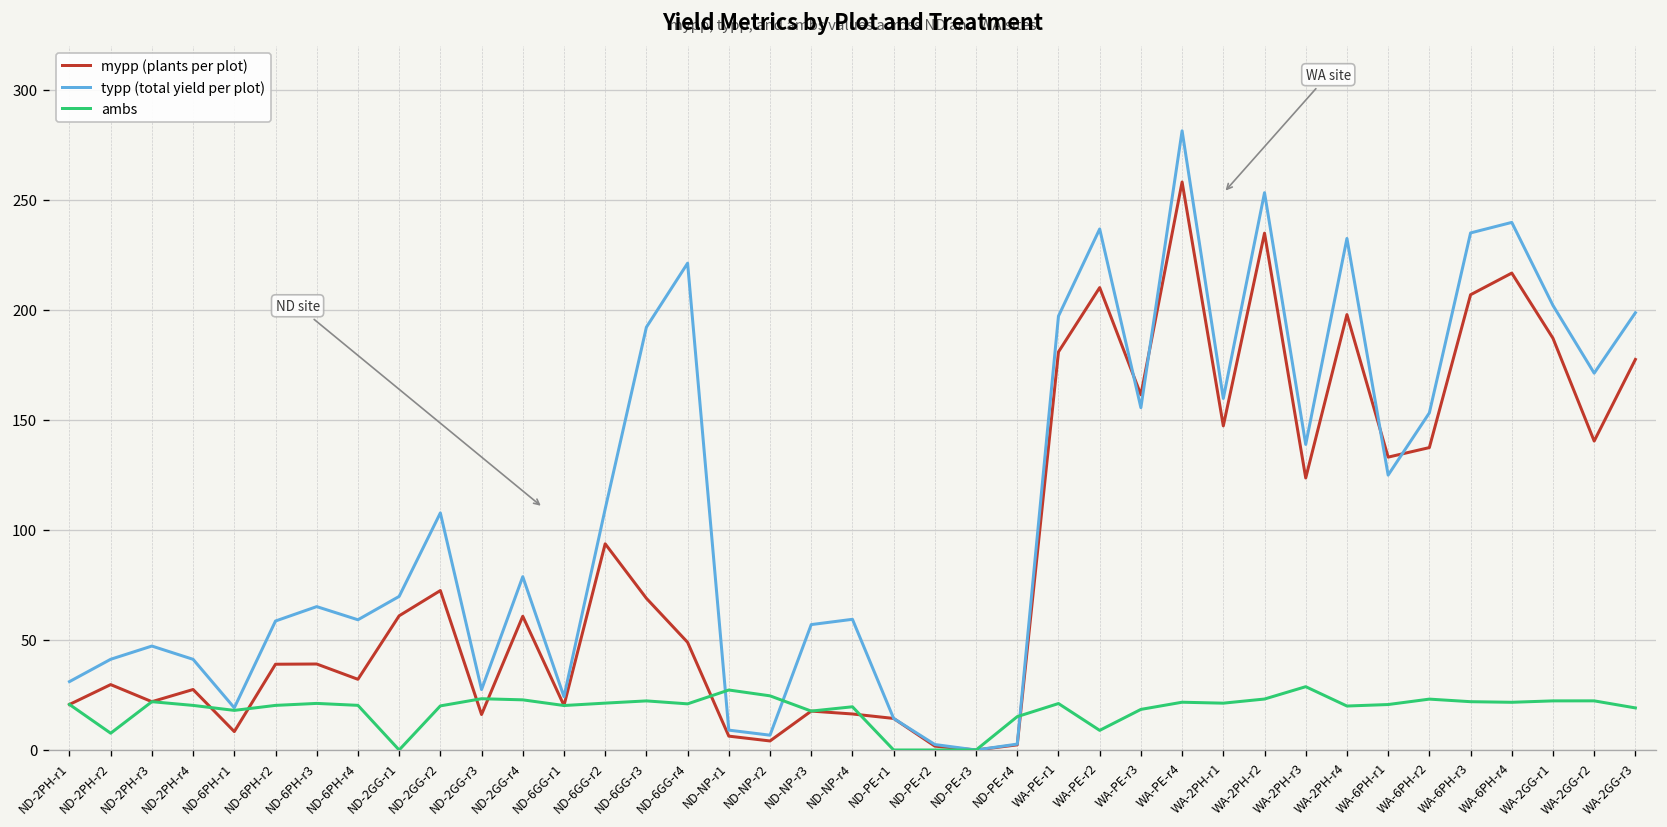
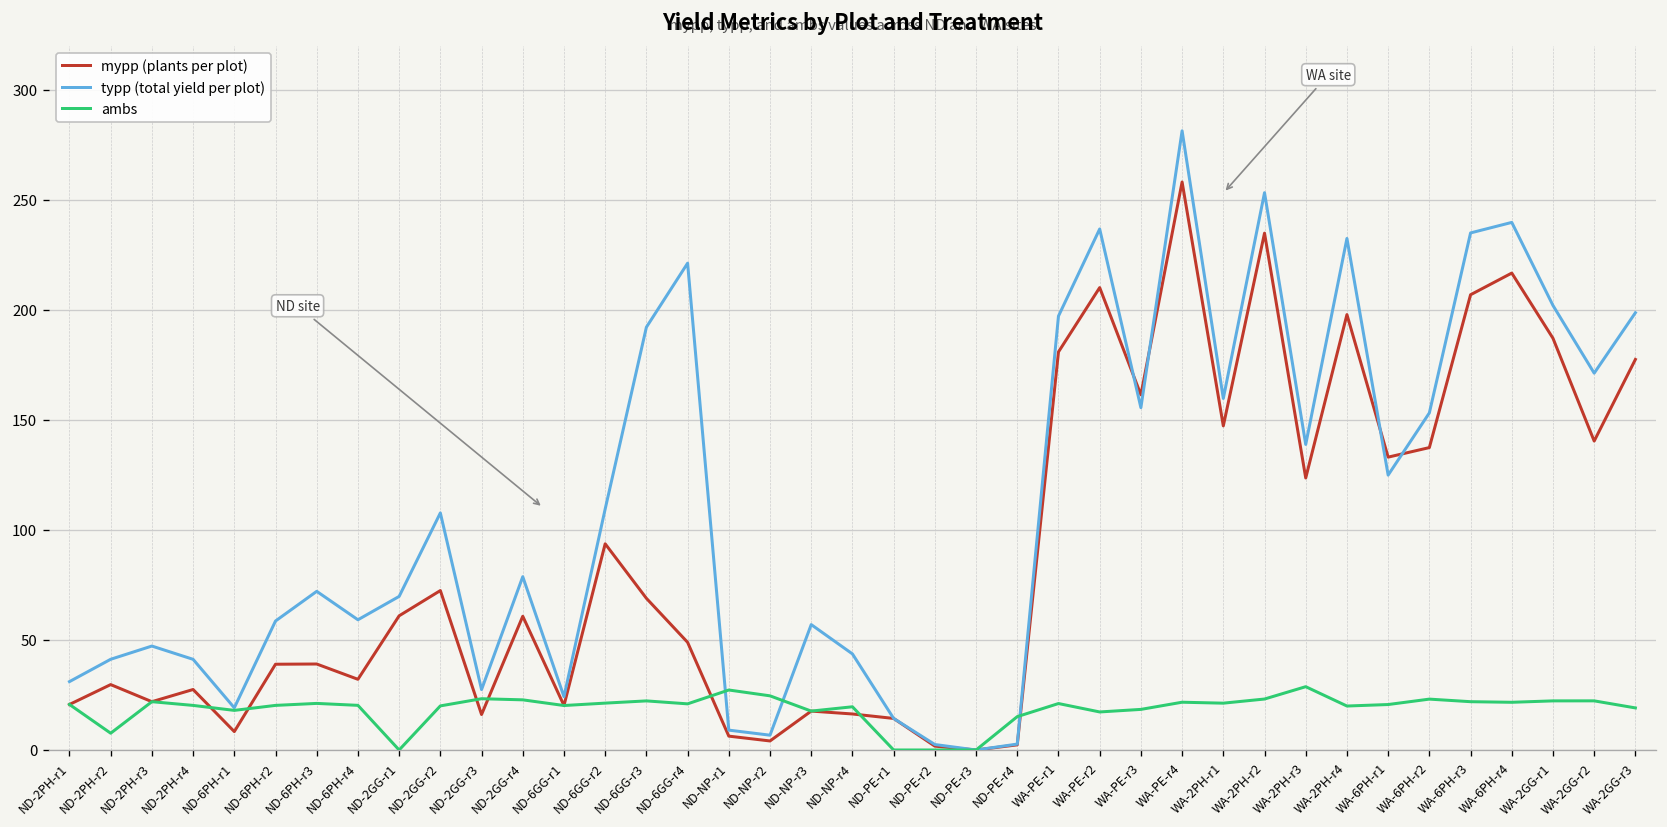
typp (total yield per plot), ND-6PH-r3: 65 -> 72
typp (total yield per plot), ND-NP-r4: 59 -> 44
ambs, WA-PE-r2: 9 -> 17
